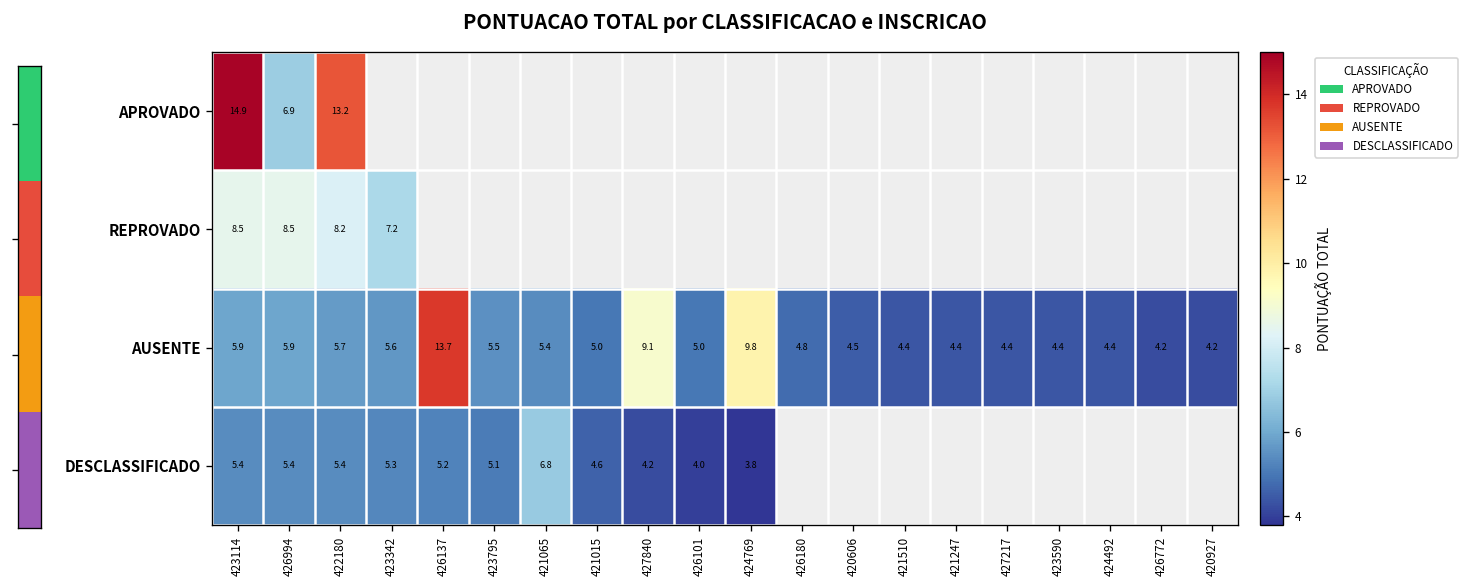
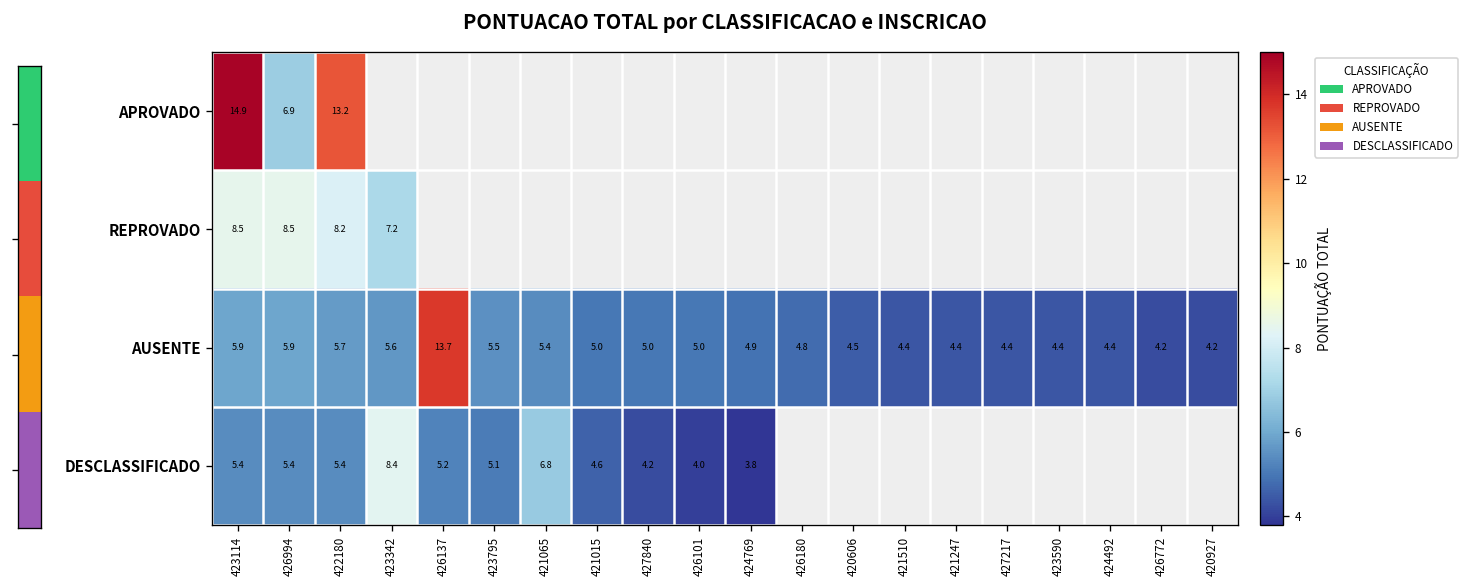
AUSENTE, 427840: 9.1 -> 5.0
AUSENTE, 424769: 9.8 -> 4.9
DESCLASSIFICADO, 423342: 5.3 -> 8.4
